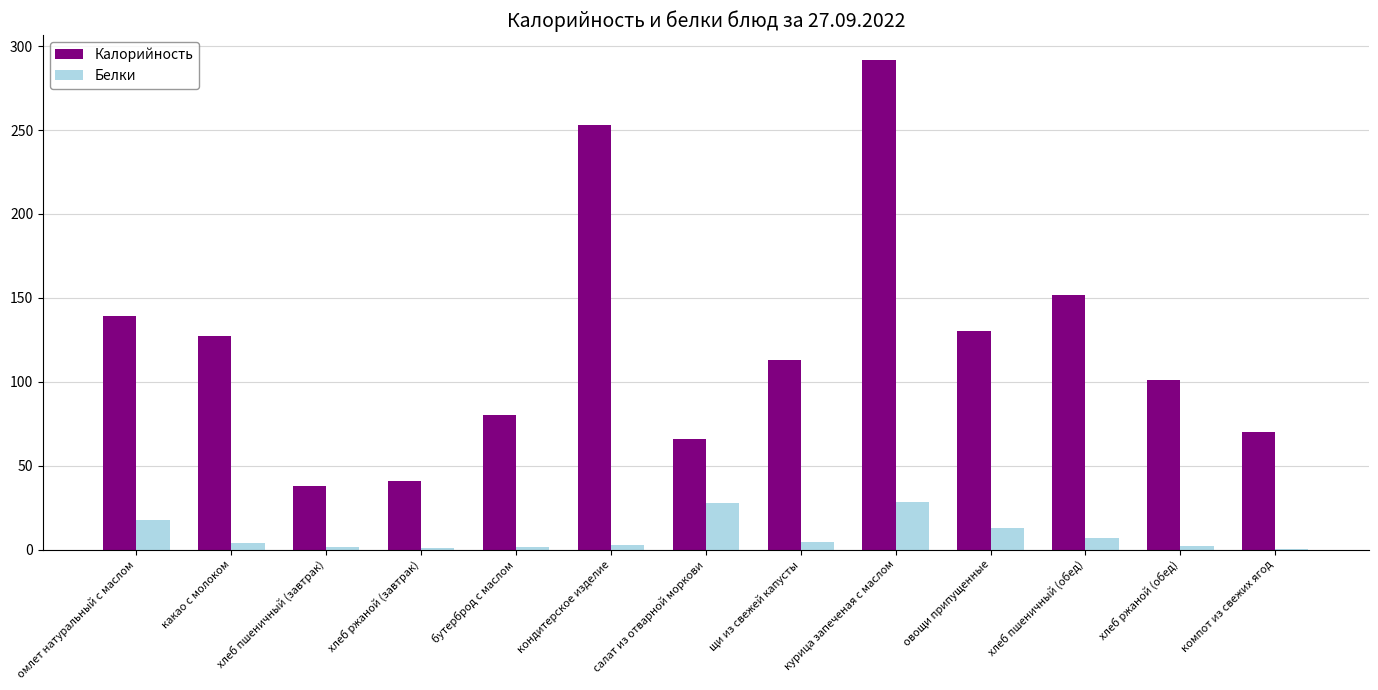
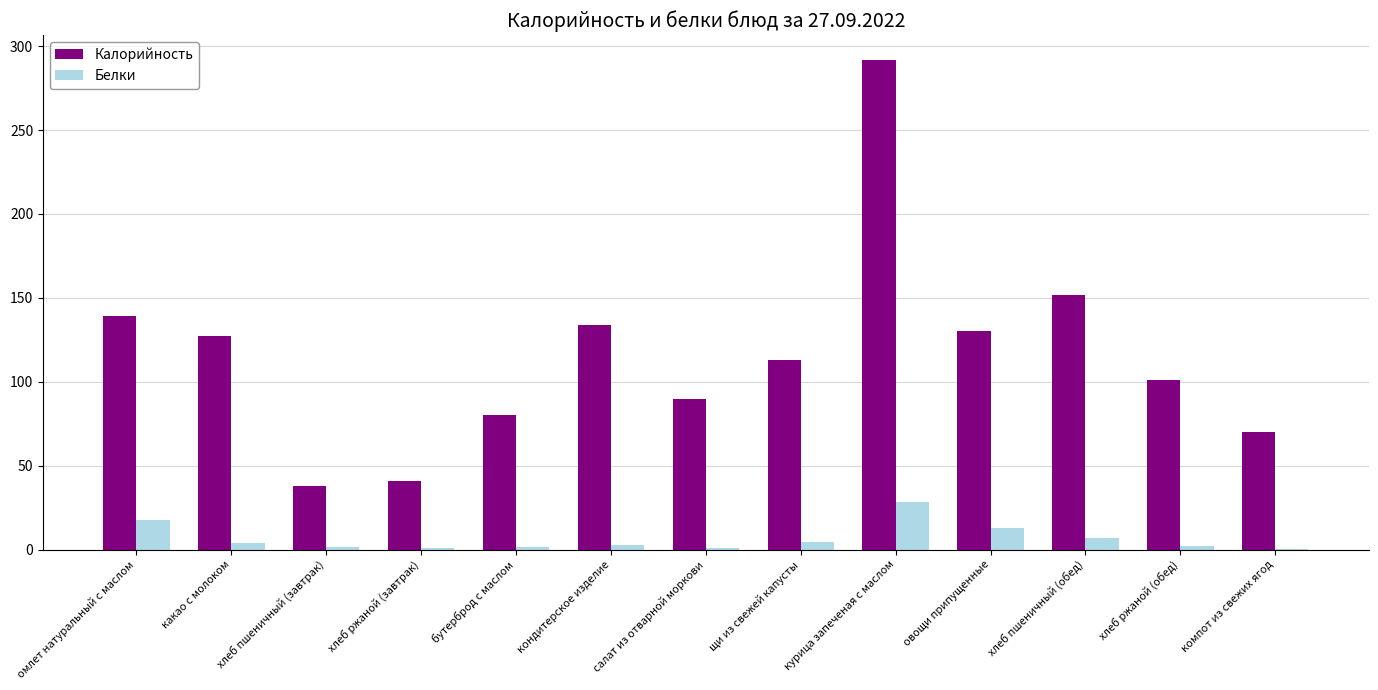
Калорийность, кондитерское изделие: 253 -> 134
Калорийность, салат из отварной моркови: 66 -> 90
Белки, салат из отварной моркови: 28 -> 1
